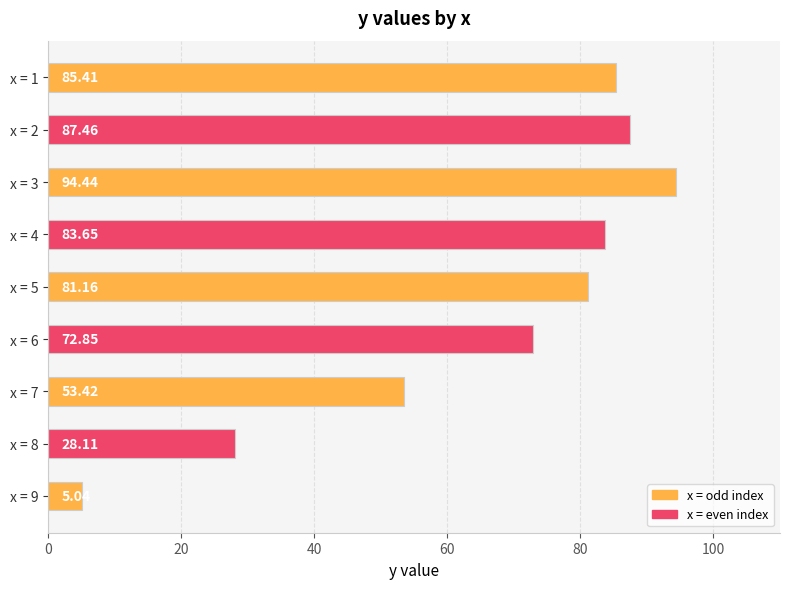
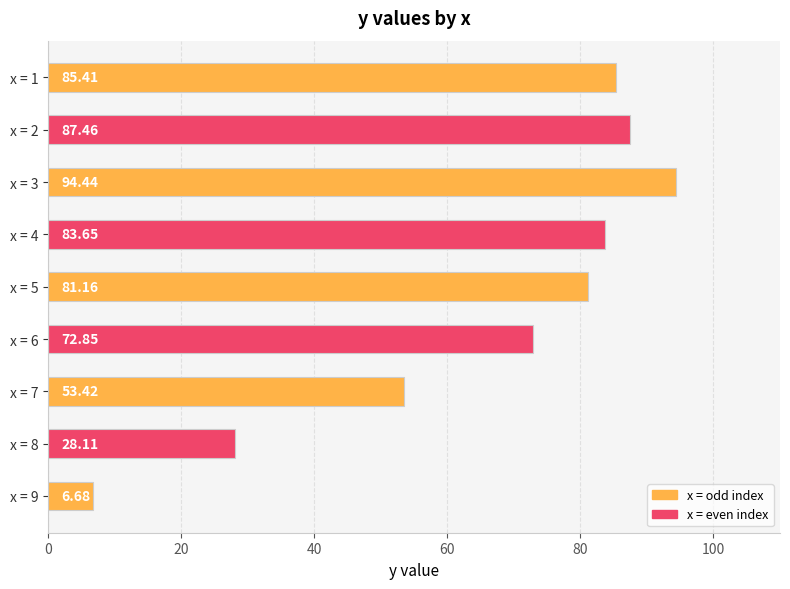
x = 9: 5.04 -> 6.68
